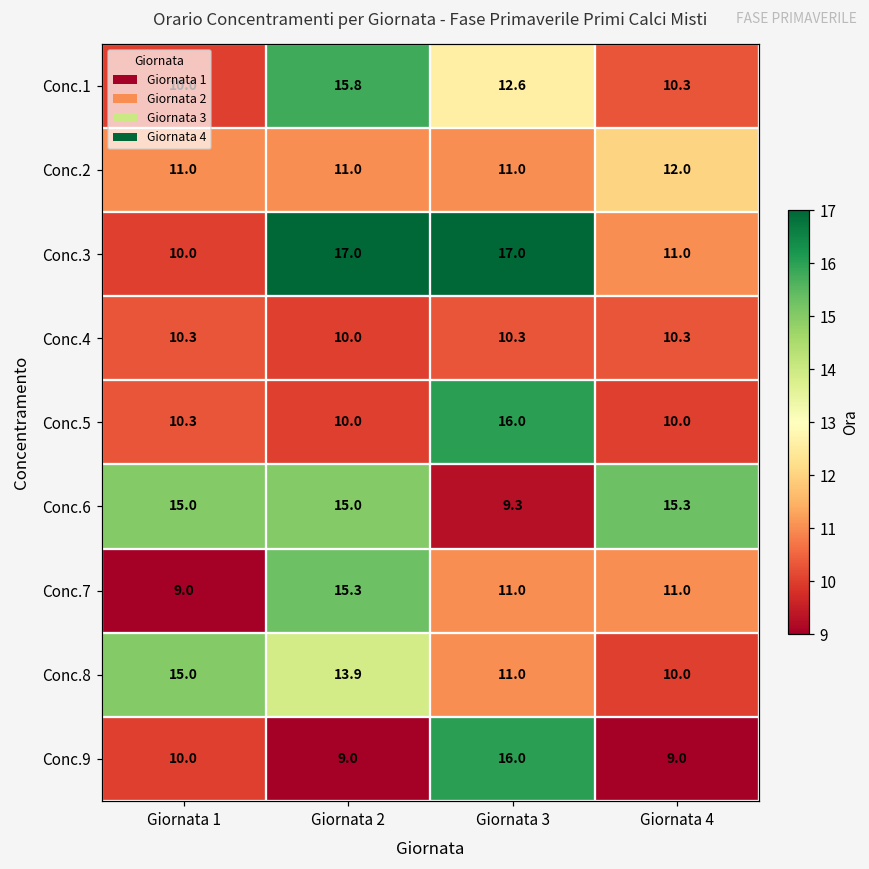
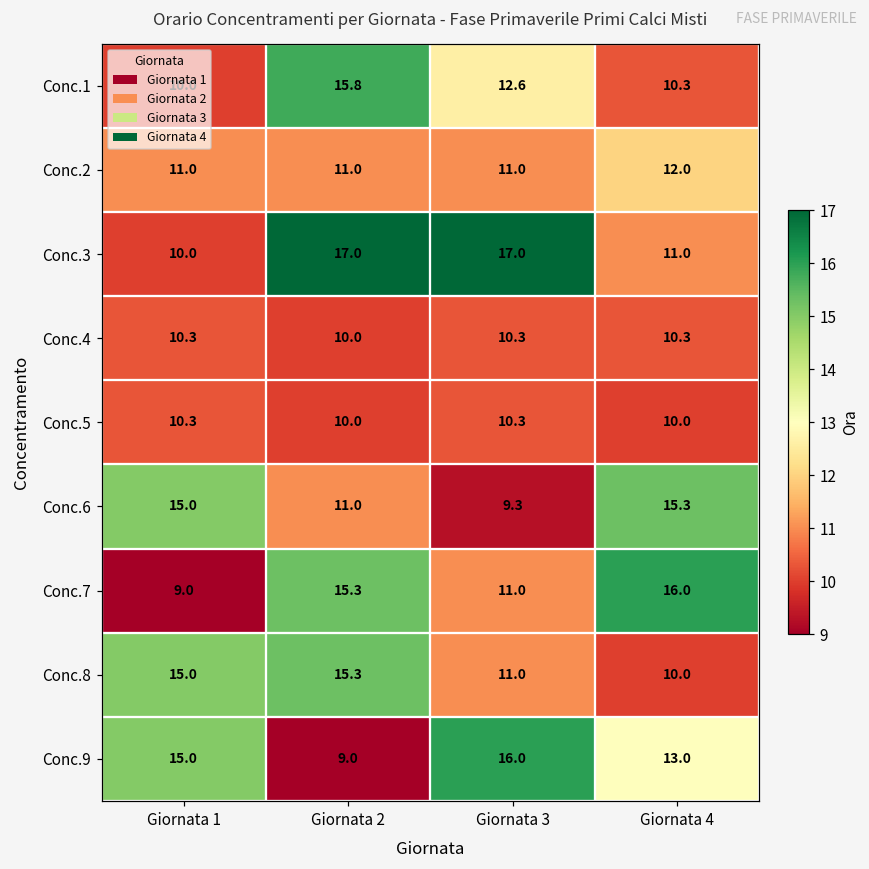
Conc.5, Giornata 3: 16.0 -> 10.3
Conc.6, Giornata 2: 15.0 -> 11.0
Conc.7, Giornata 4: 11.0 -> 16.0
Conc.8, Giornata 2: 13.9 -> 15.3
Conc.9, Giornata 1: 10.0 -> 15.0
Conc.9, Giornata 4: 9.0 -> 13.0
